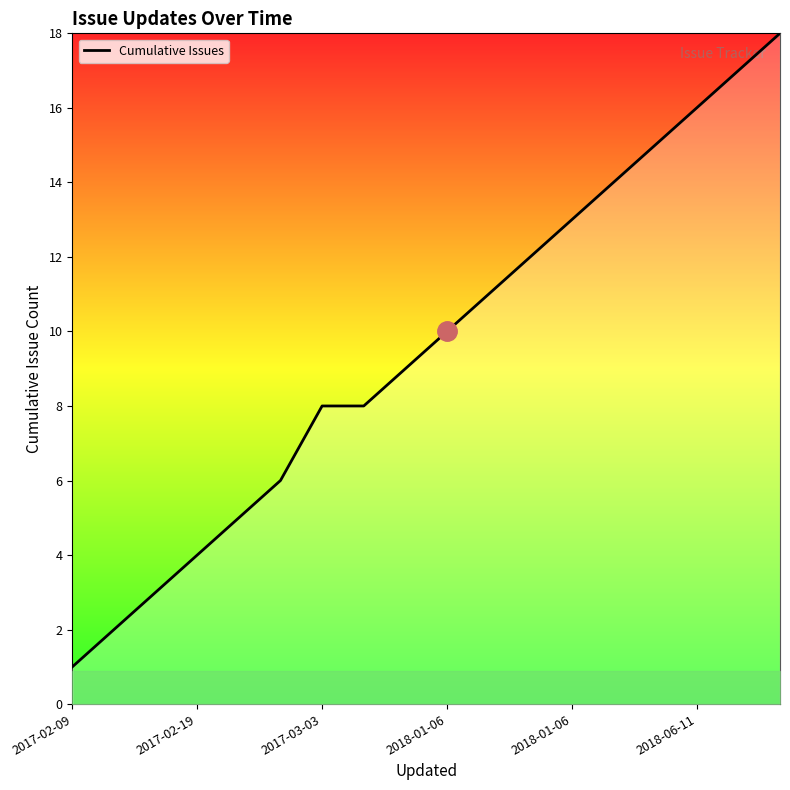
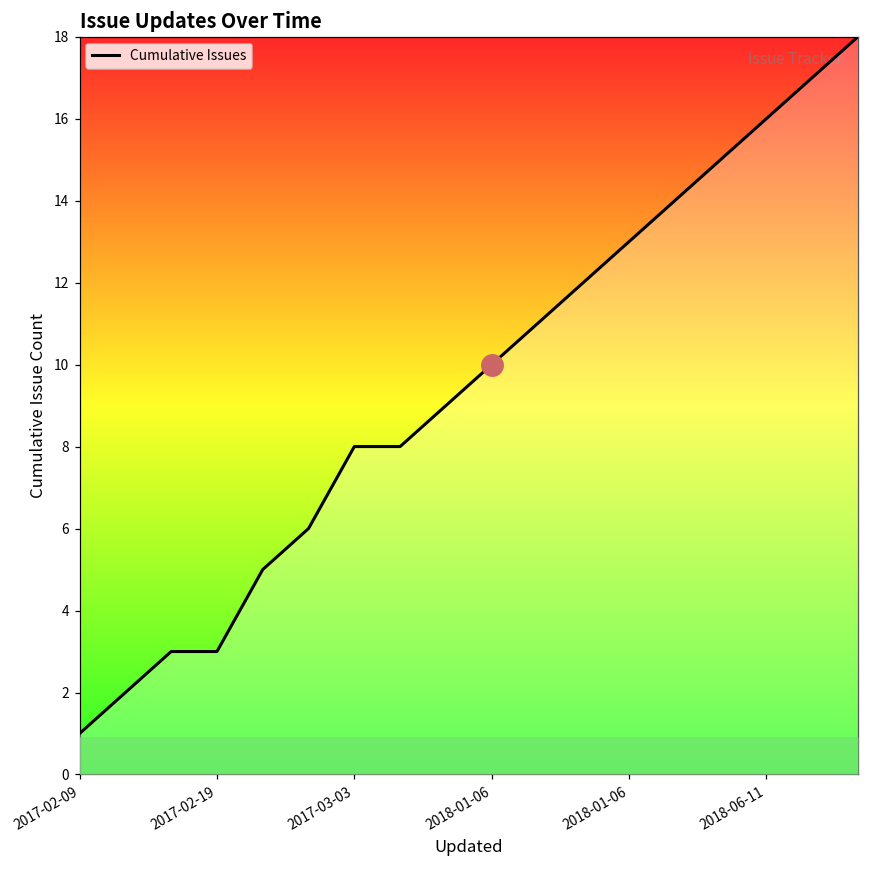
Cumulative Issues, 2017-02-19: 4 -> 3
